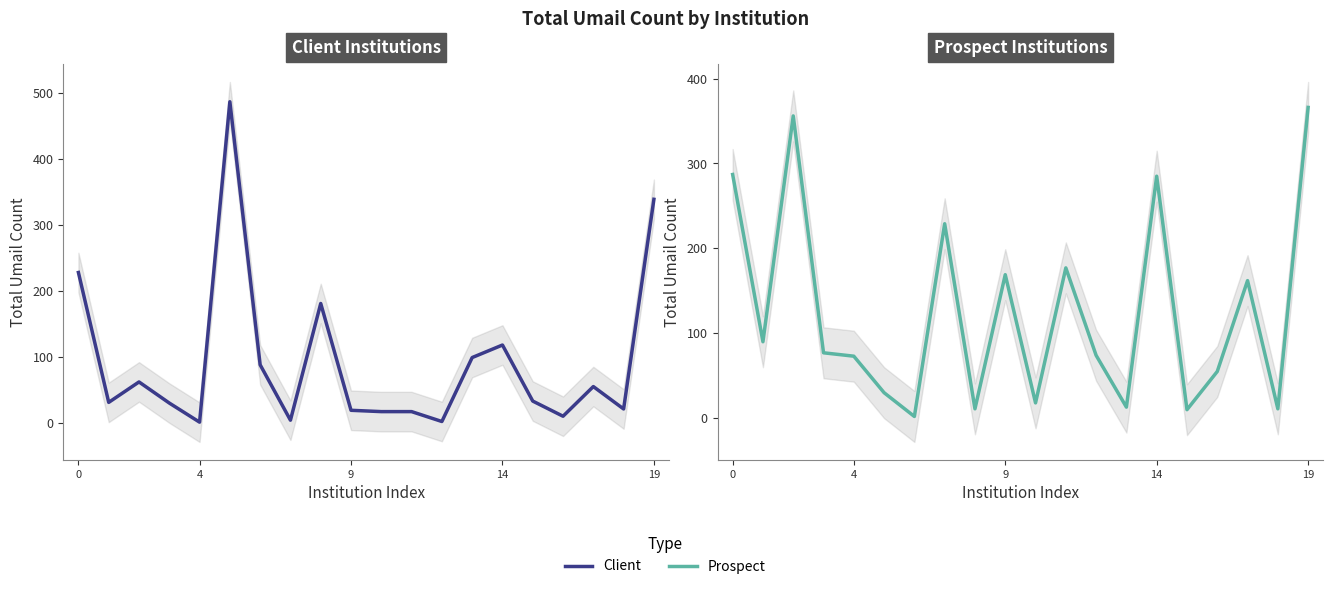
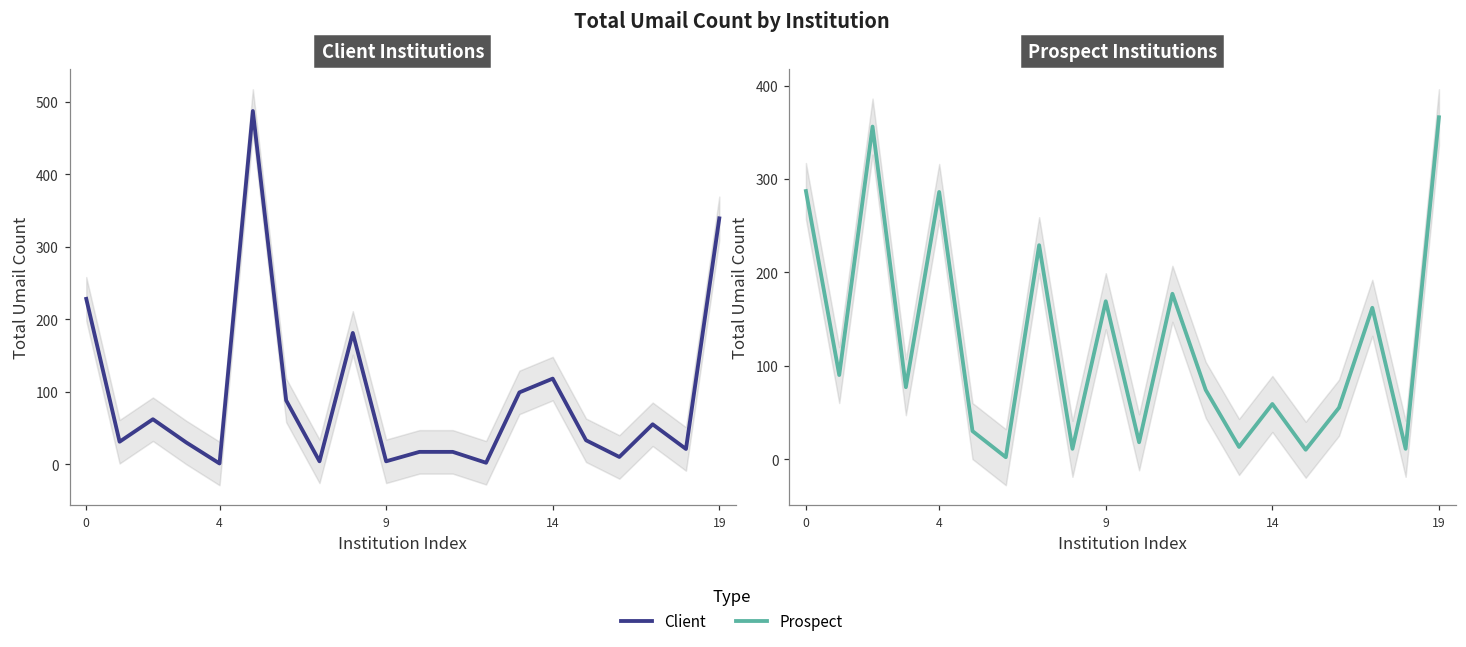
Client Institutions, Client, 9: 20 -> 0
Prospect Institutions, Prospect, 4: 70 -> 290
Prospect Institutions, Prospect, 14: 290 -> 60
